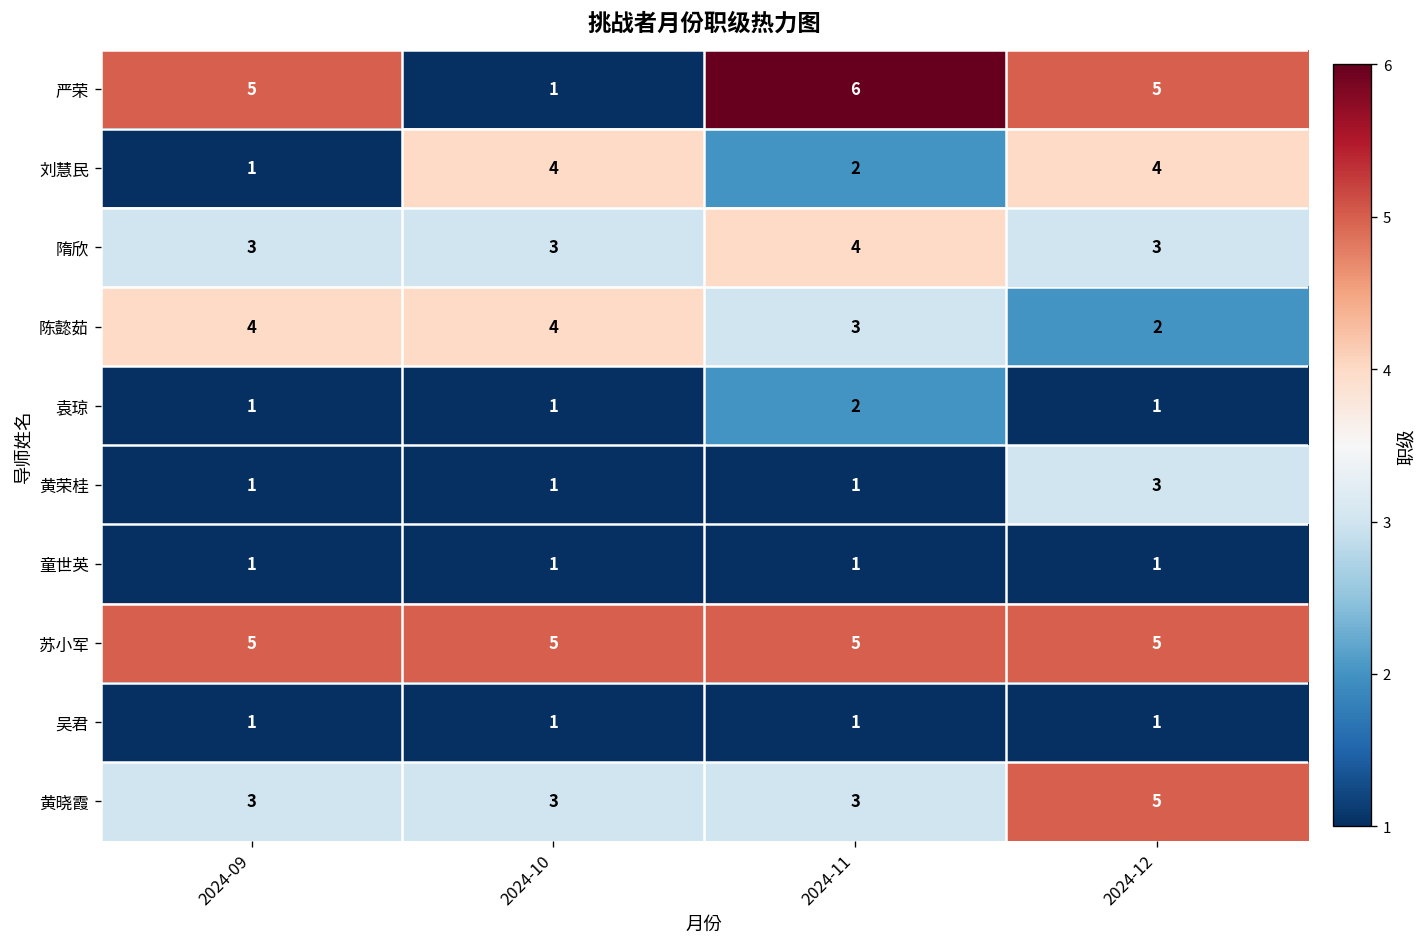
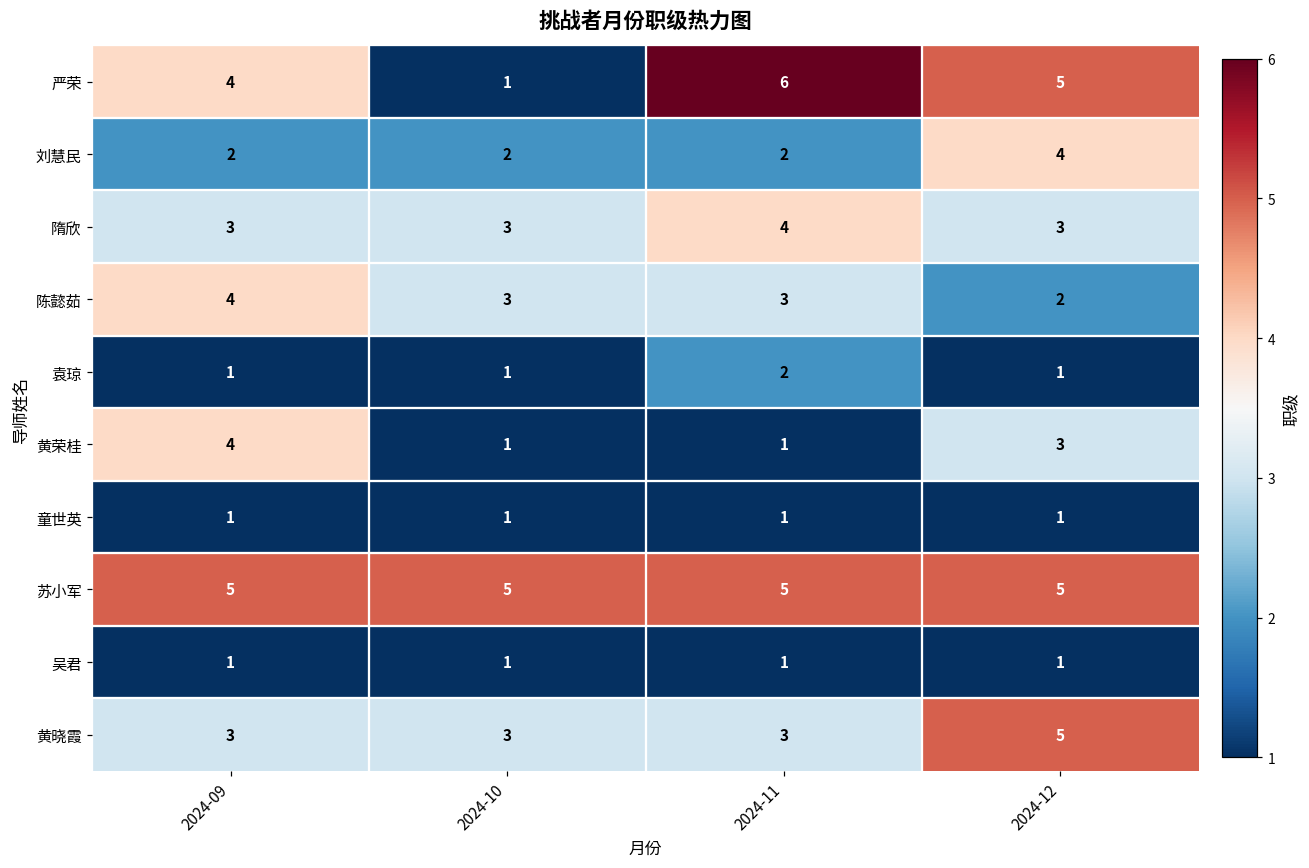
严荣, 2024-09: 5 -> 4
刘慧民, 2024-09: 1 -> 2
刘慧民, 2024-10: 4 -> 2
陈懿茹, 2024-10: 4 -> 3
黄荣桂, 2024-09: 1 -> 4
